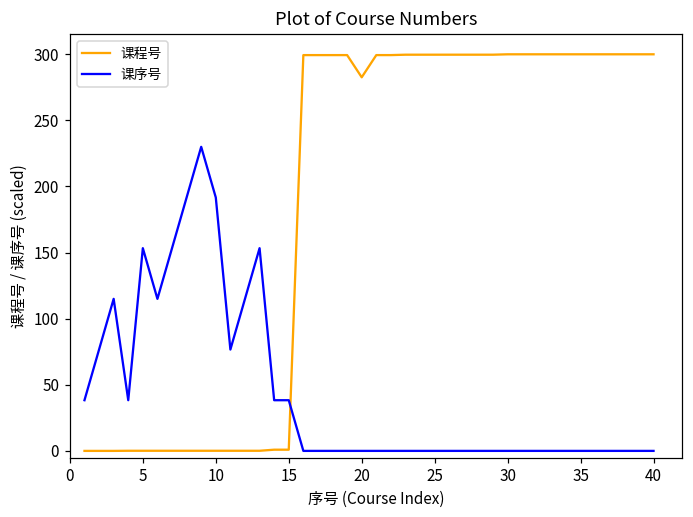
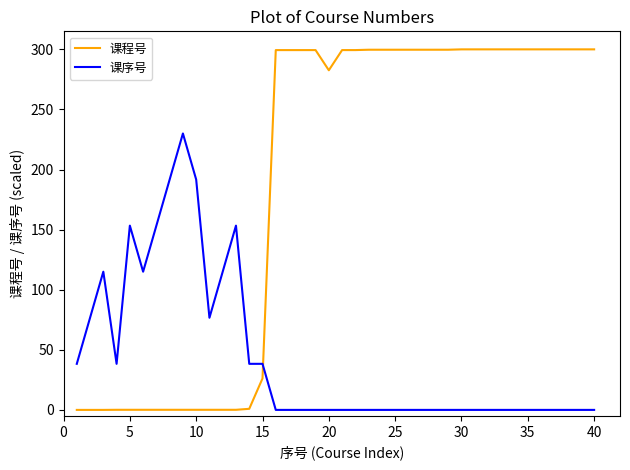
课程号, 15: 1 -> 26
